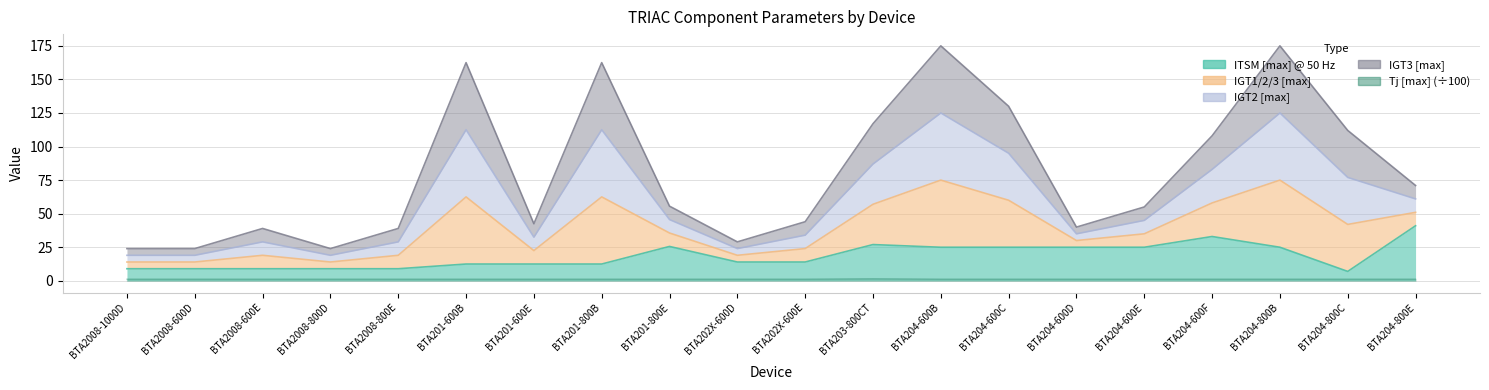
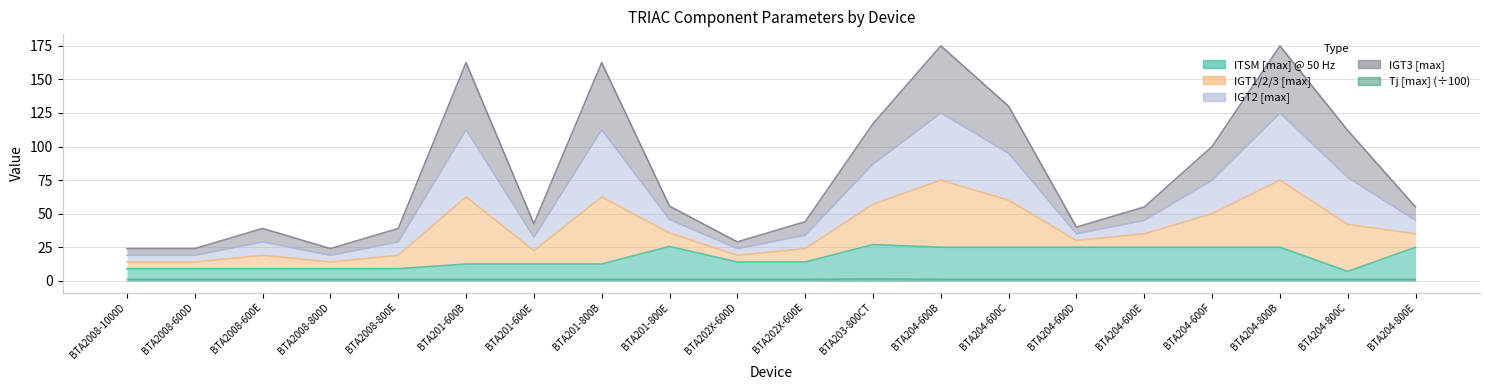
ITSM [max] @ 50 Hz, BTA204-600F: 33 -> 25
ITSM [max] @ 50 Hz, BTA204-800E: 41 -> 25
